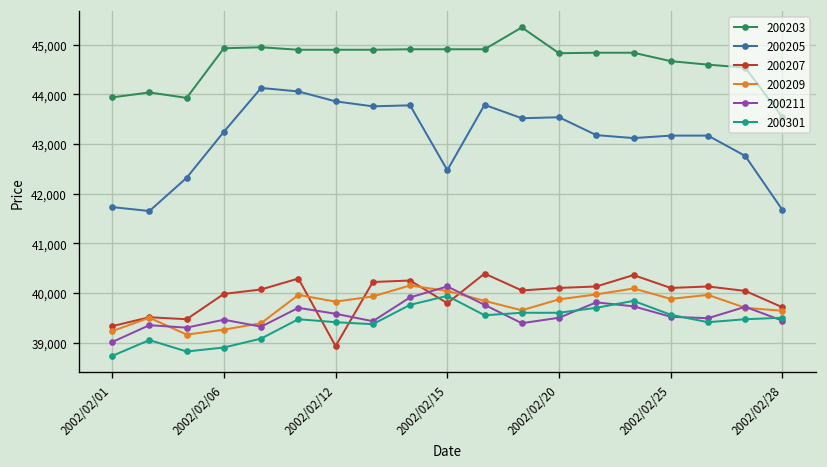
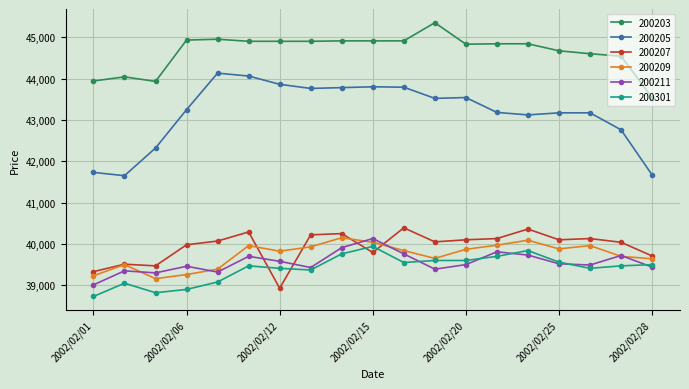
200205, 2002/02/15: 42,500 -> 43,800
